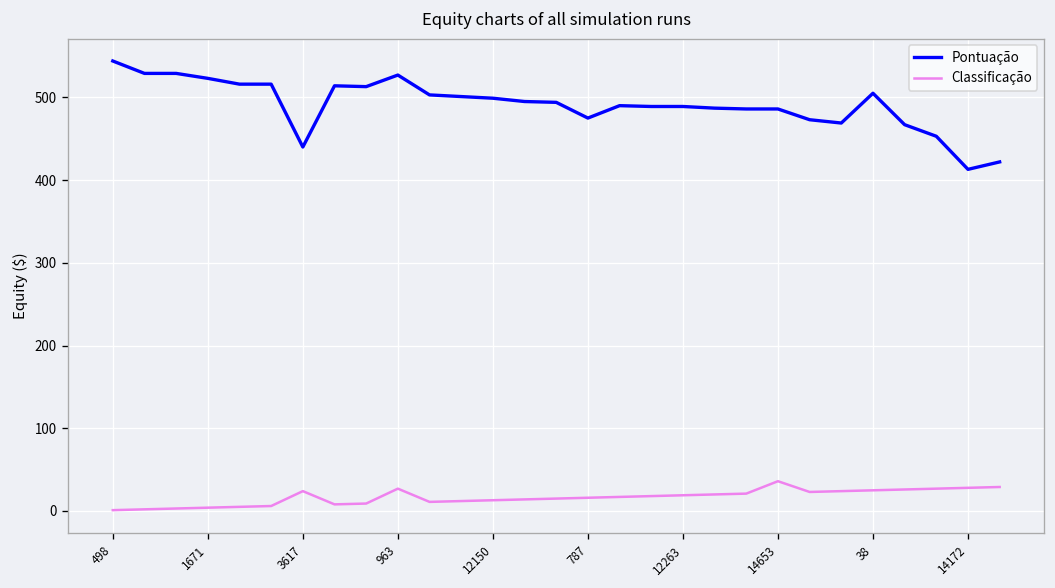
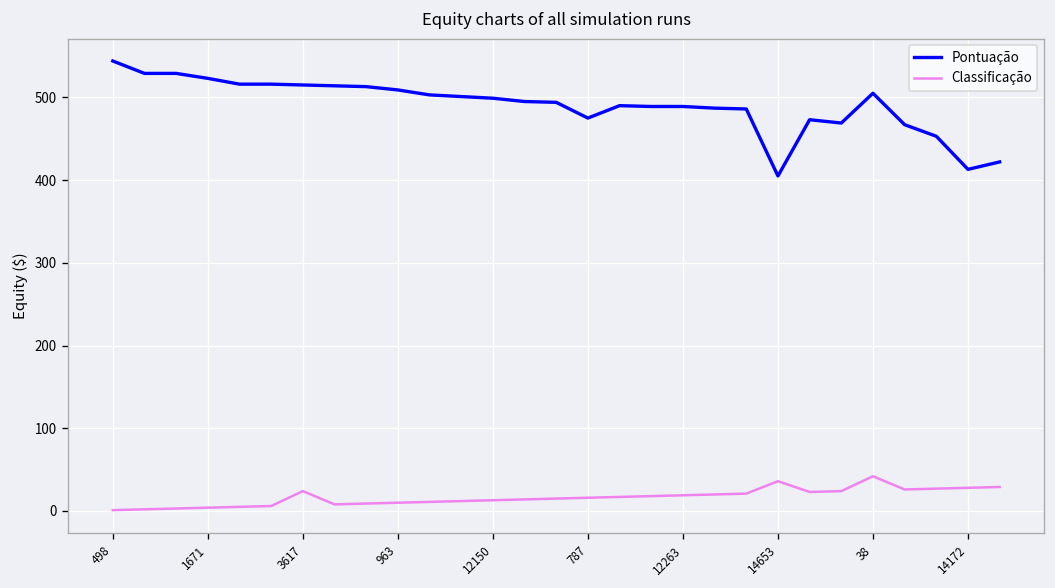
Pontuação, 3617: 440 -> 520
Pontuação, 963: 530 -> 510
Classificação, 963: 30 -> 10
Pontuação, 14653: 490 -> 410
Classificação, 38: 30 -> 40
